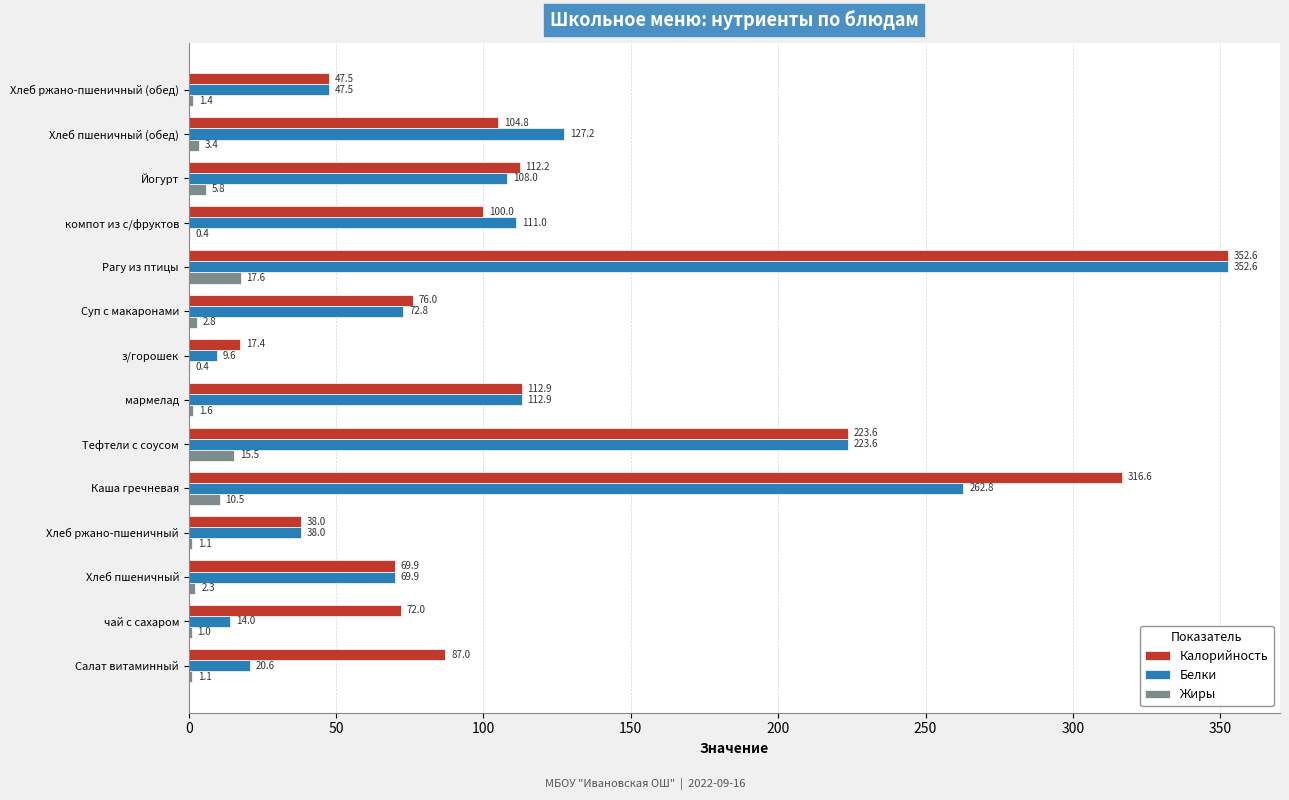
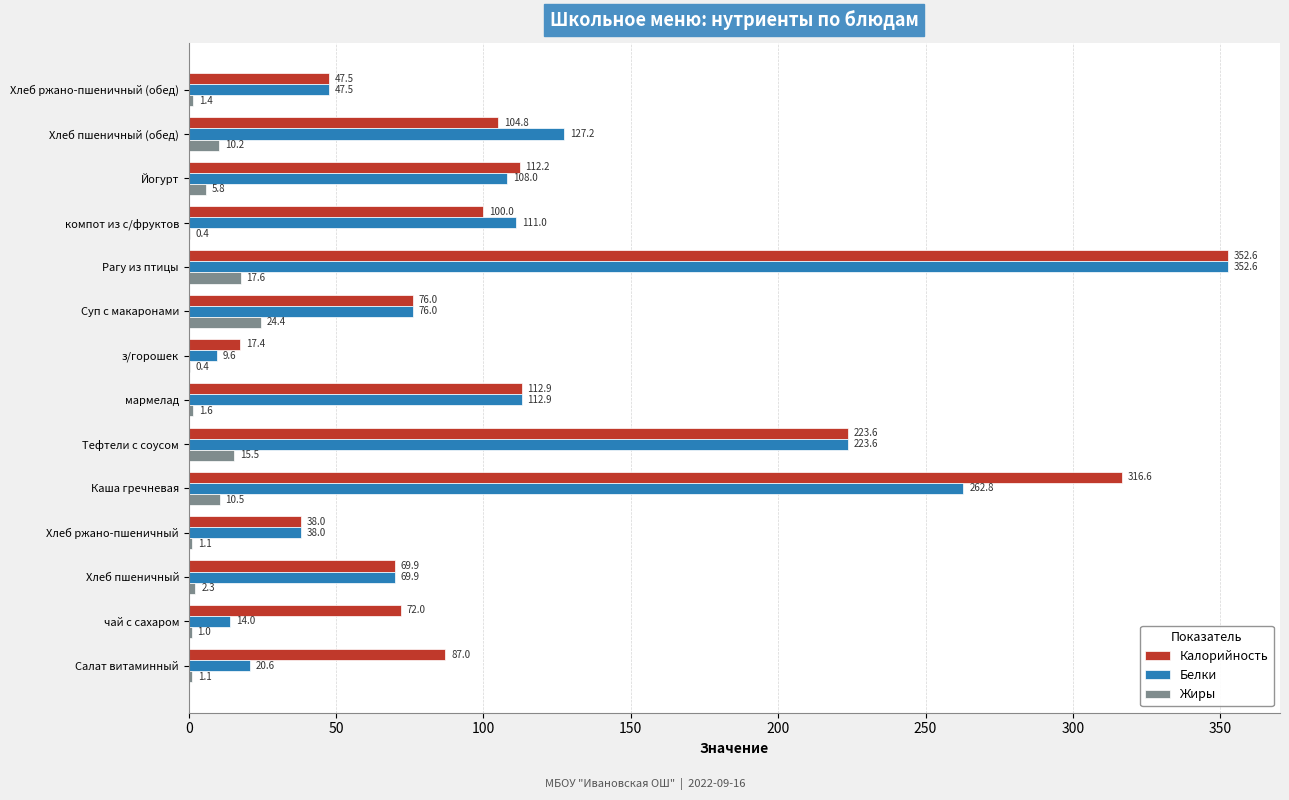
Жиры, Хлеб пшеничный (обед): 3.4 -> 10.2
Белки, Суп с макаронами: 72.8 -> 76.0
Жиры, Суп с макаронами: 2.8 -> 24.4
